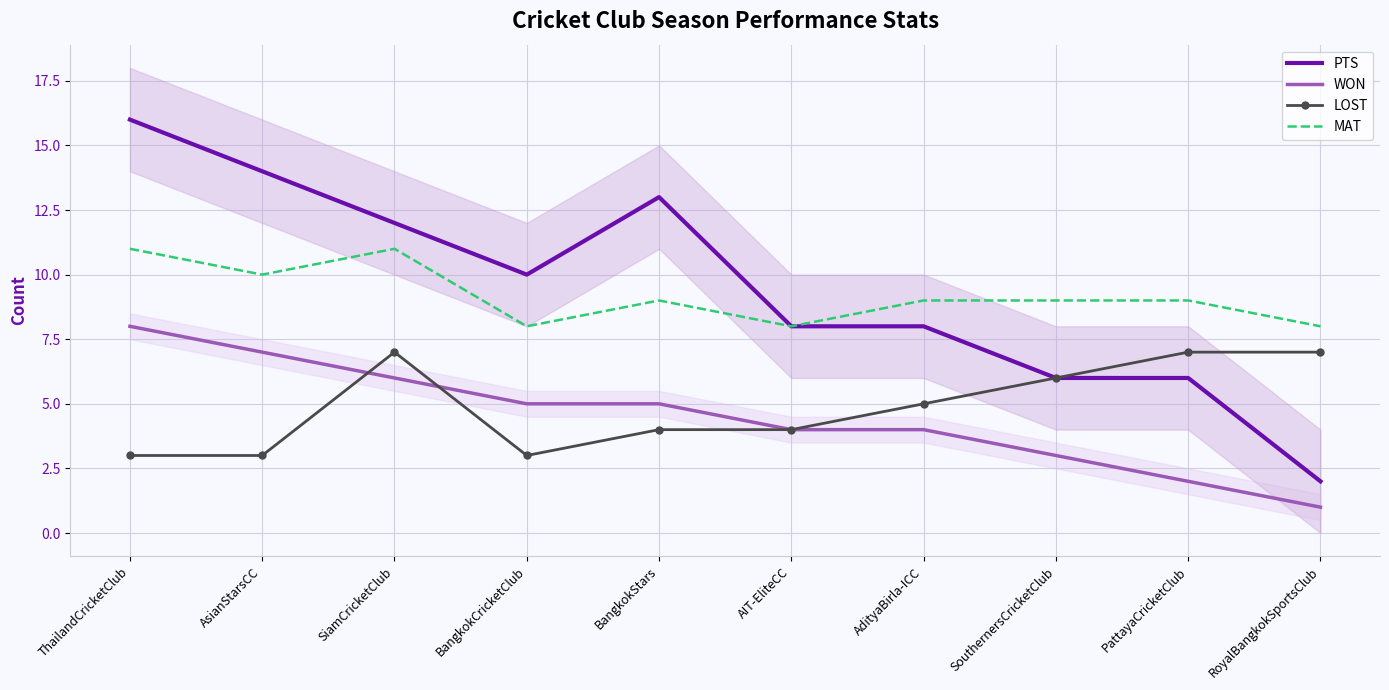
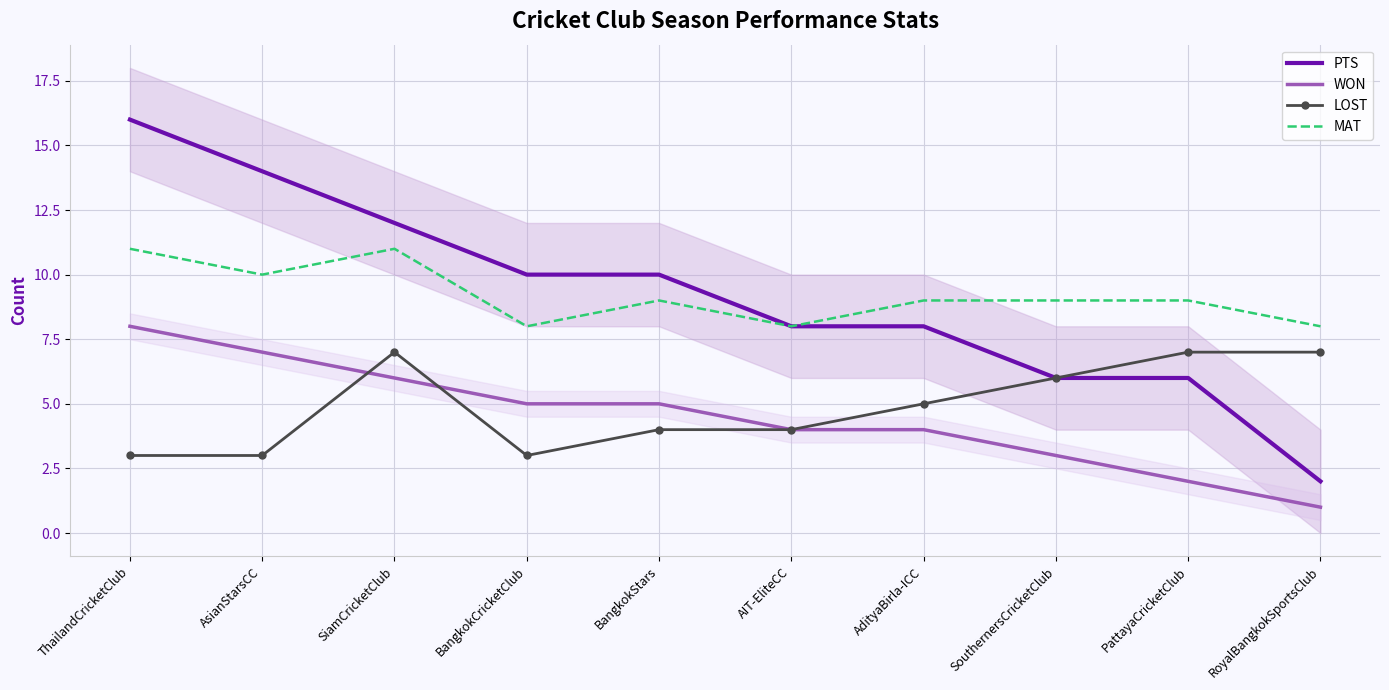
PTS, BangkokStars: 13 -> 10
